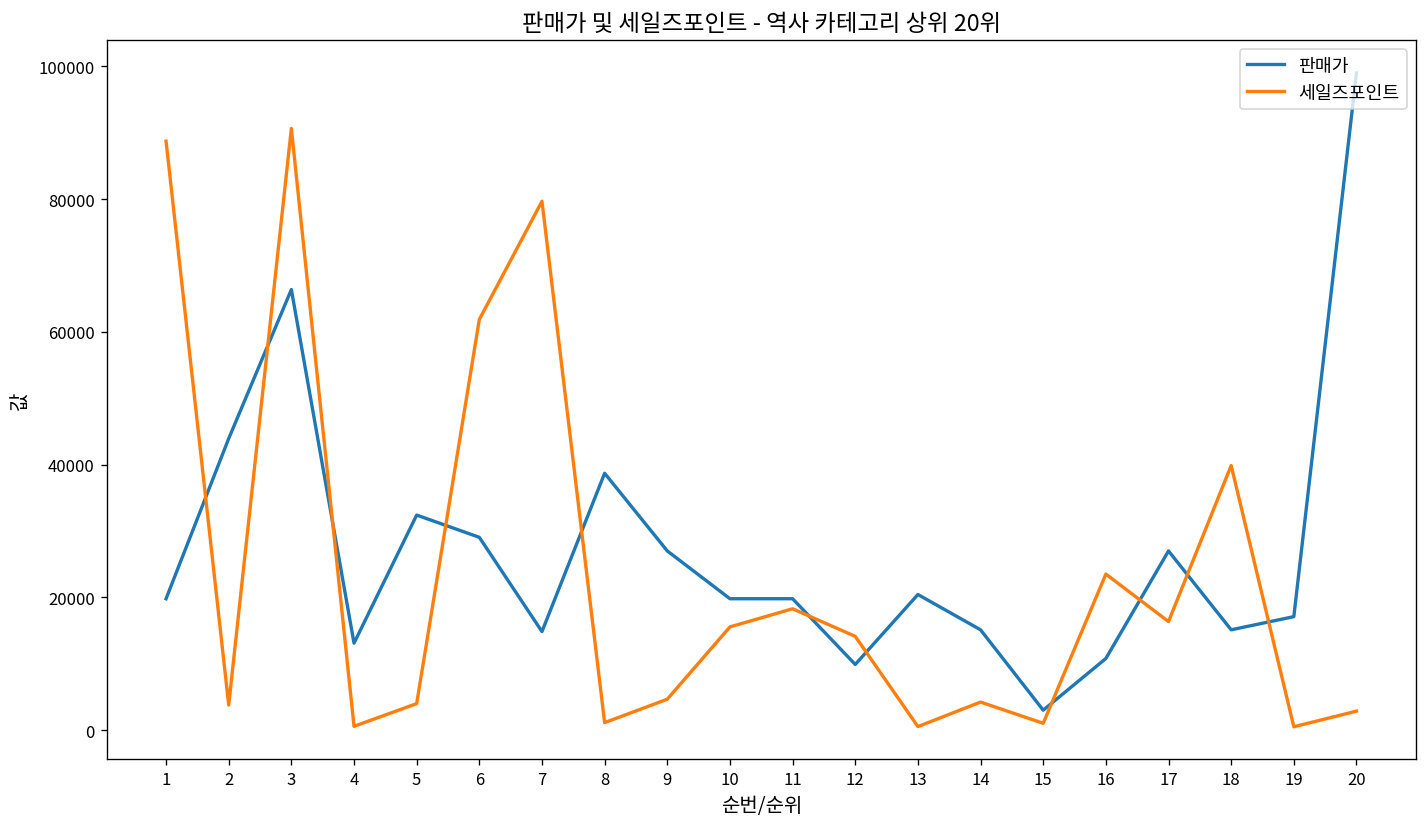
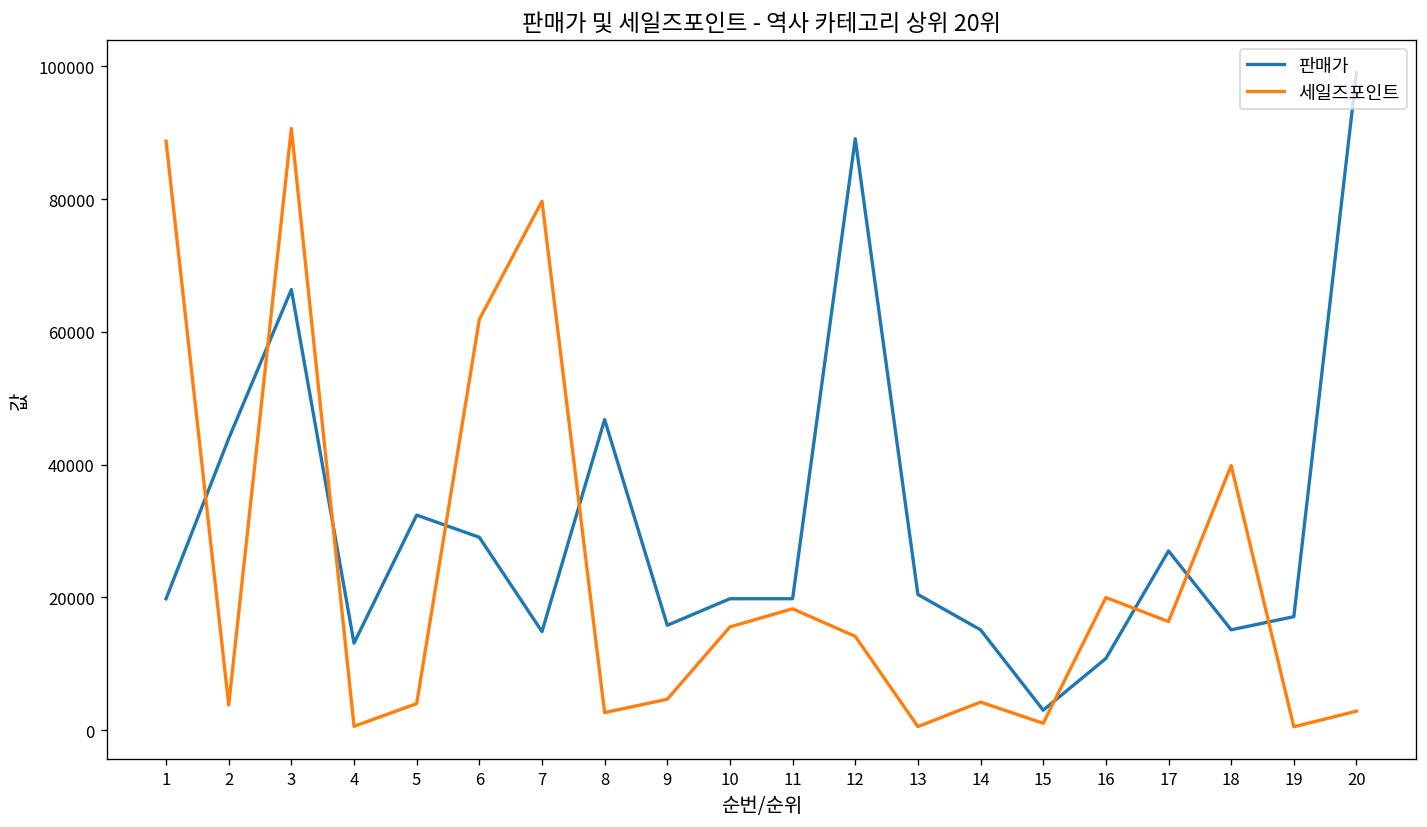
판매가, 8: 39000 -> 47000
세일즈포인트, 8: 1000 -> 3000
판매가, 9: 27000 -> 16000
판매가, 12: 10000 -> 89000
세일즈포인트, 16: 24000 -> 20000
